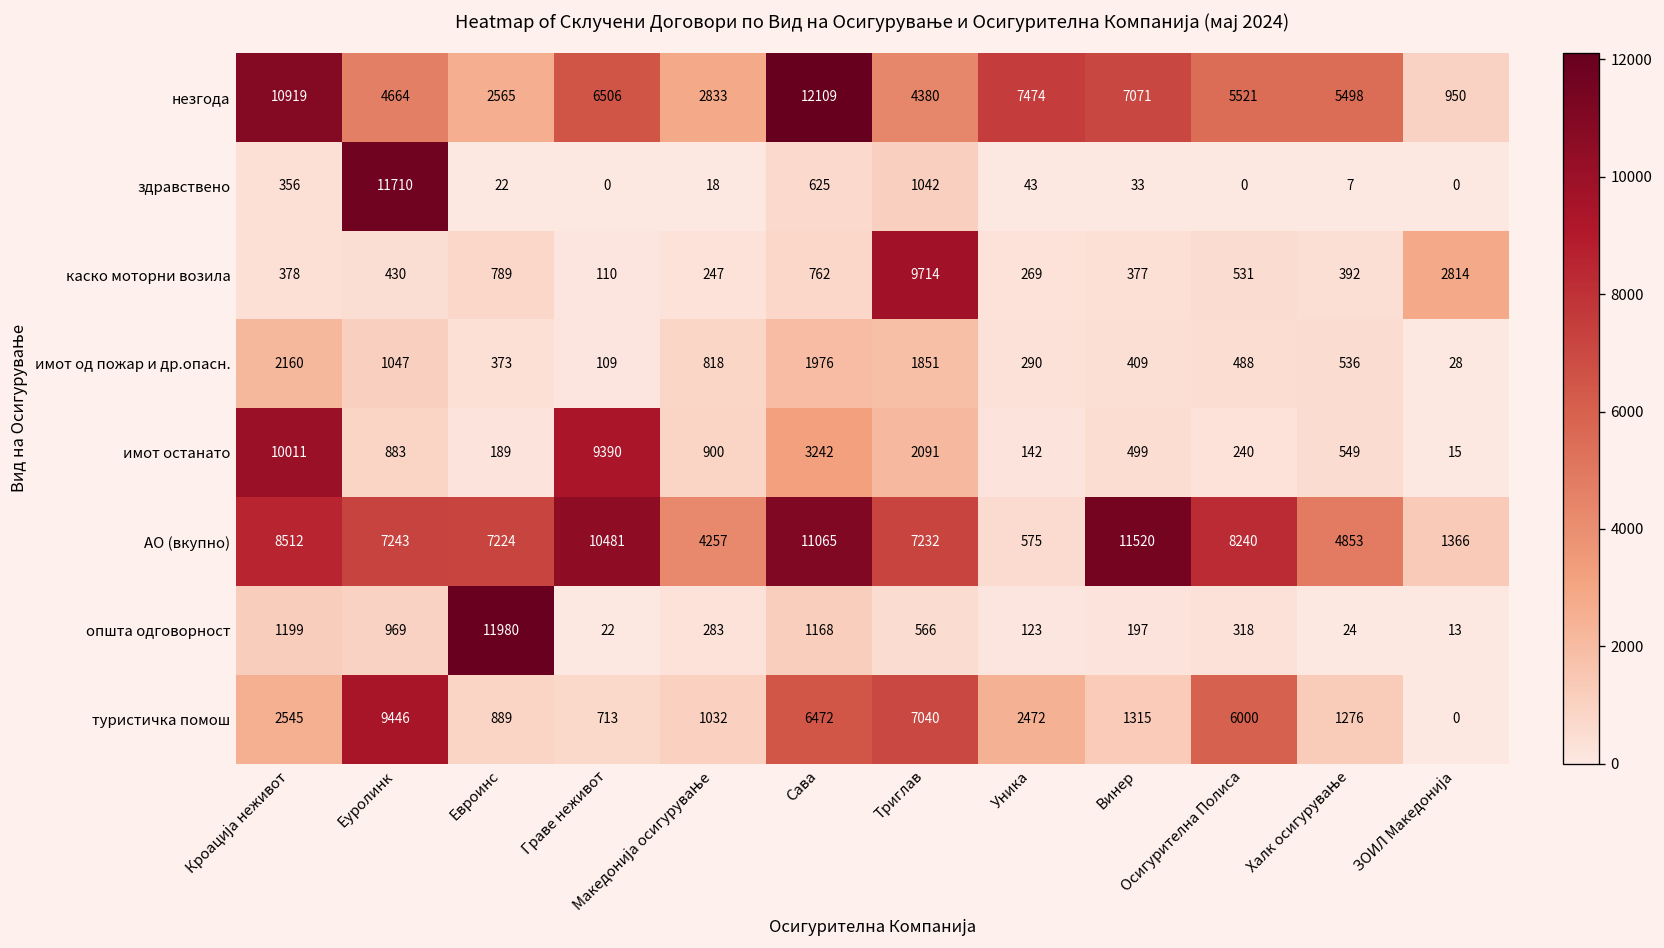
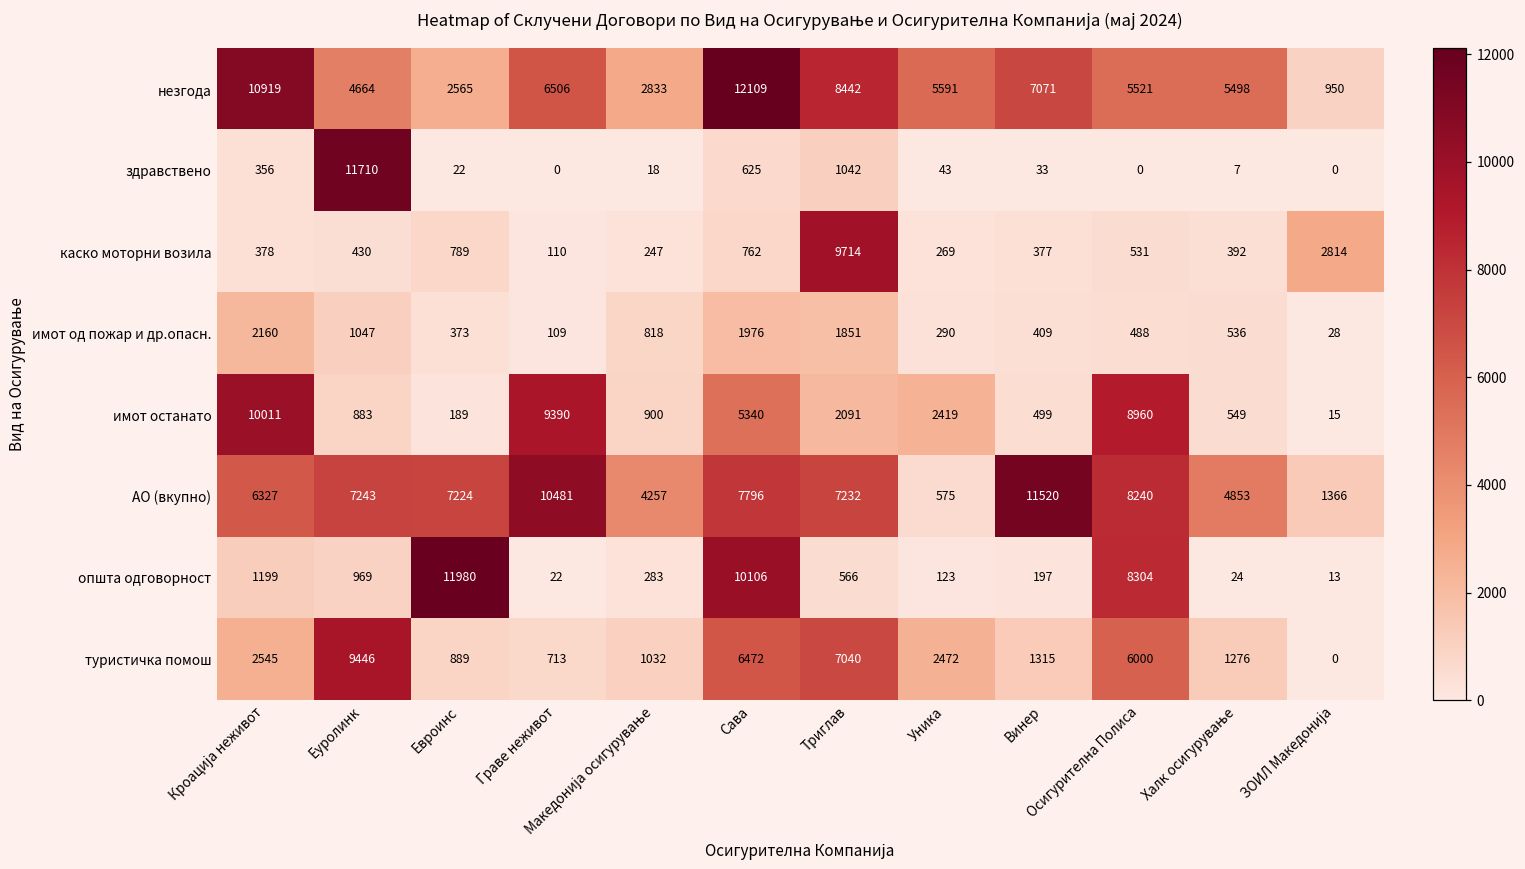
незгода, Триглав: 4380 -> 8442
незгода, Уника: 7474 -> 5591
имот останато, Сава: 3242 -> 5340
имот останато, Уника: 142 -> 2419
имот останато, Осигурителна Полиса: 240 -> 8960
АО (вкупно), Кроација неживот: 8512 -> 6327
АО (вкупно), Сава: 11065 -> 7796
општа одговорност, Сава: 1168 -> 10106
општа одговорност, Осигурителна Полиса: 318 -> 8304
